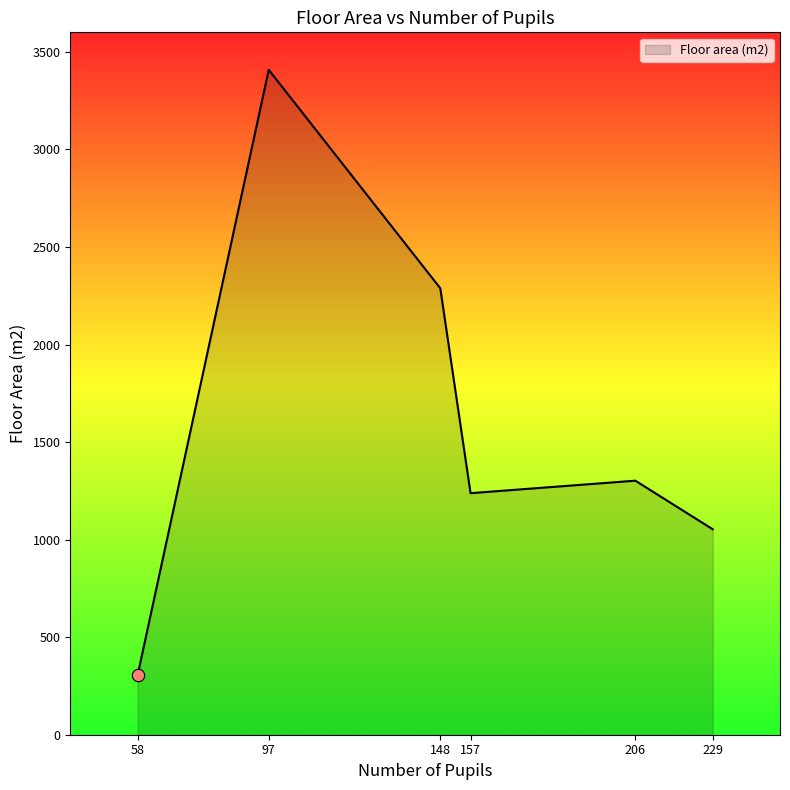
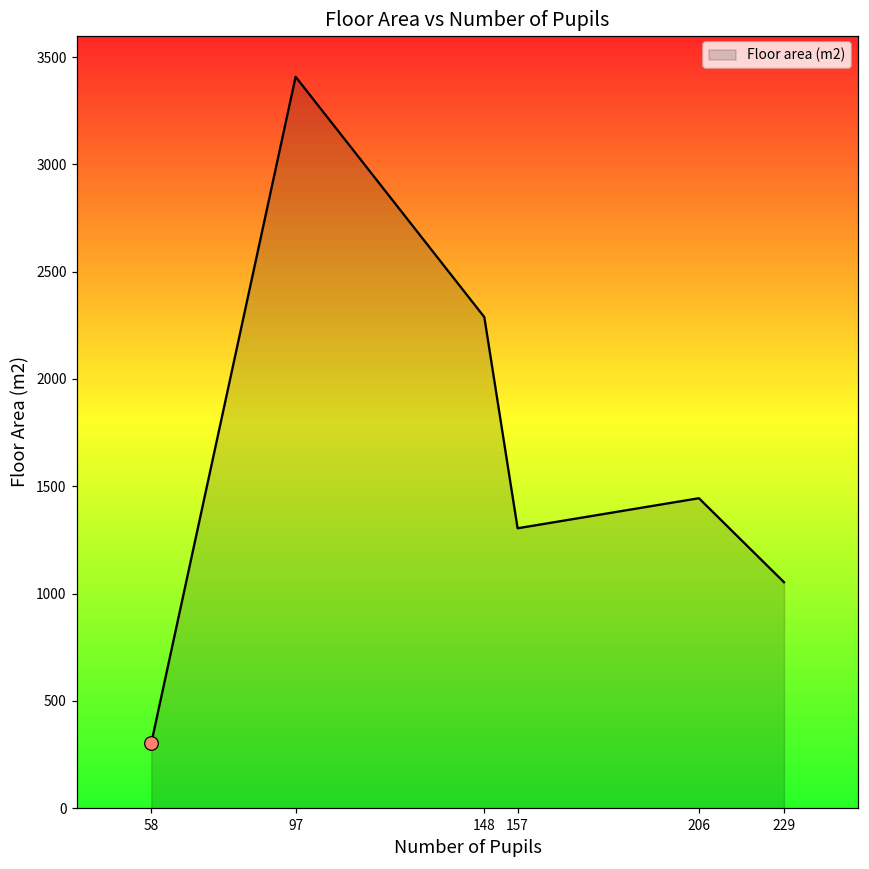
Floor area (m2), 157: 1240 -> 1300
Floor area (m2), 206: 1300 -> 1440
